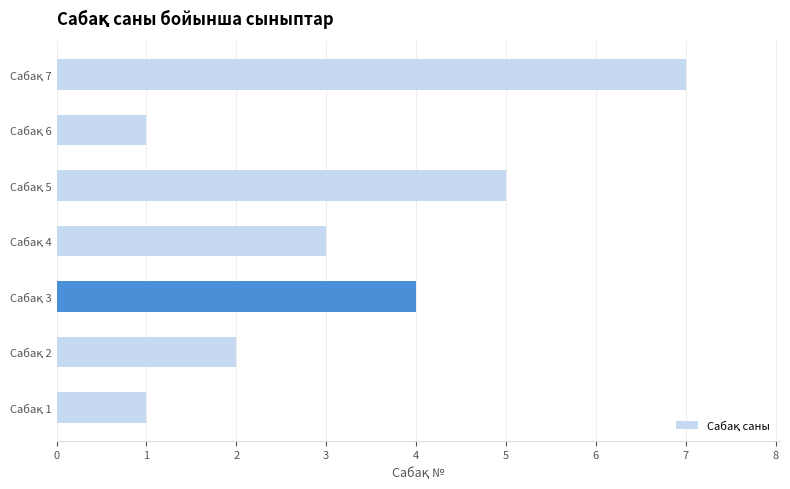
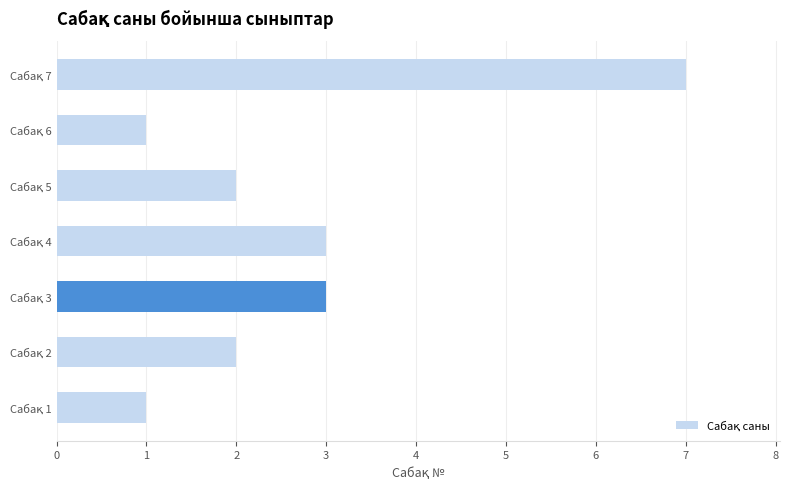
Сабақ 5: 5 -> 2
Сабақ 3: 4 -> 3
